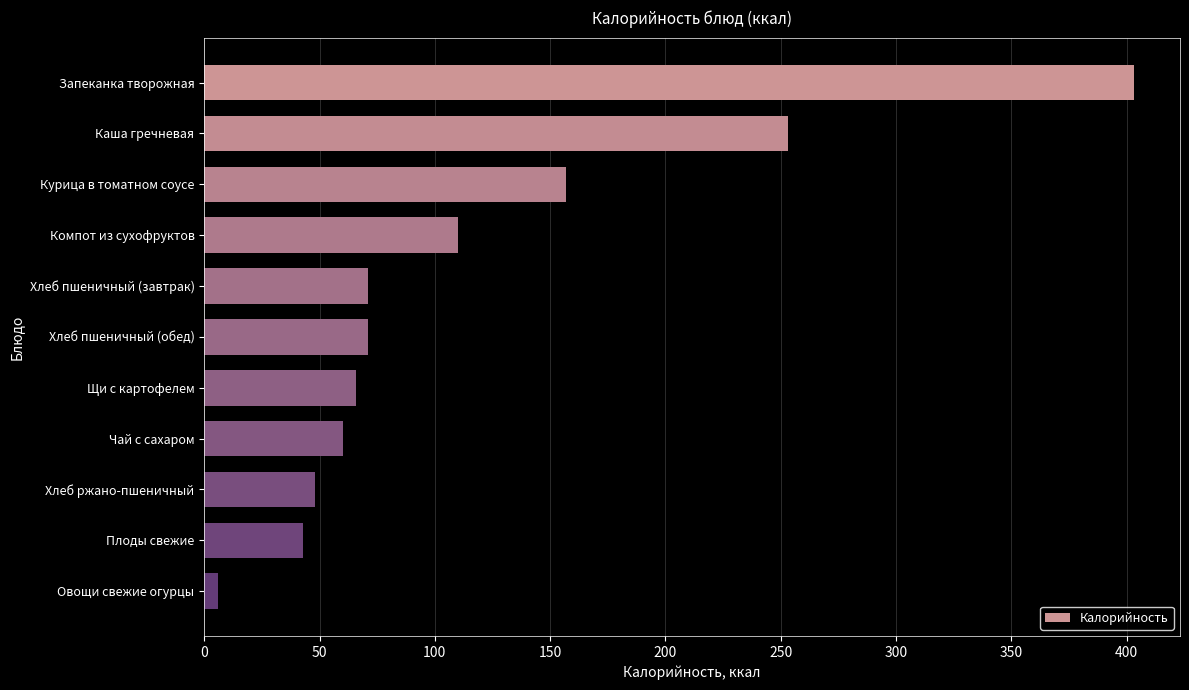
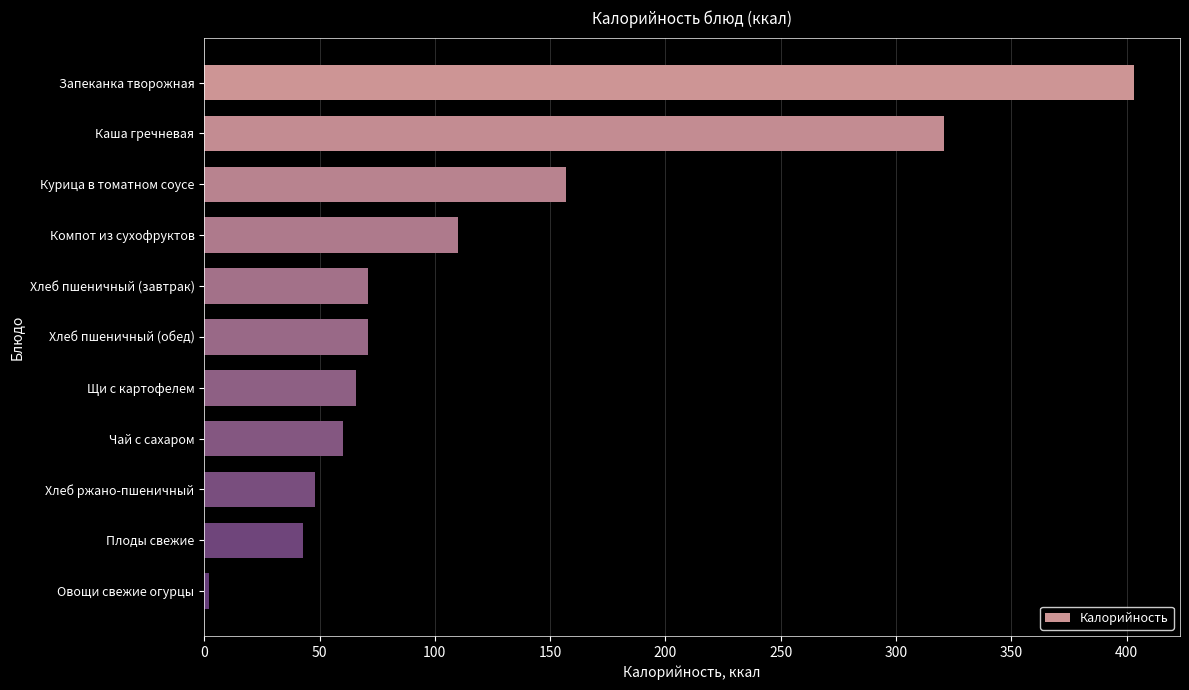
Каша гречневая: 253 -> 321
Овощи свежие огурцы: 6 -> 2
